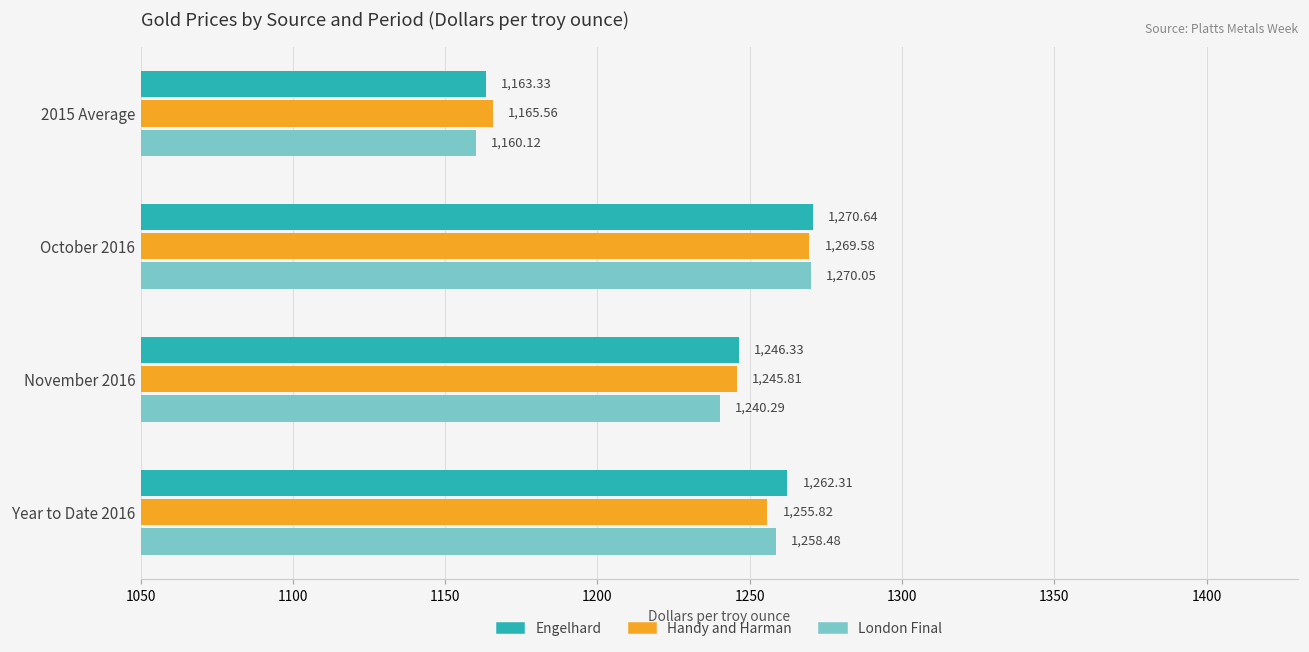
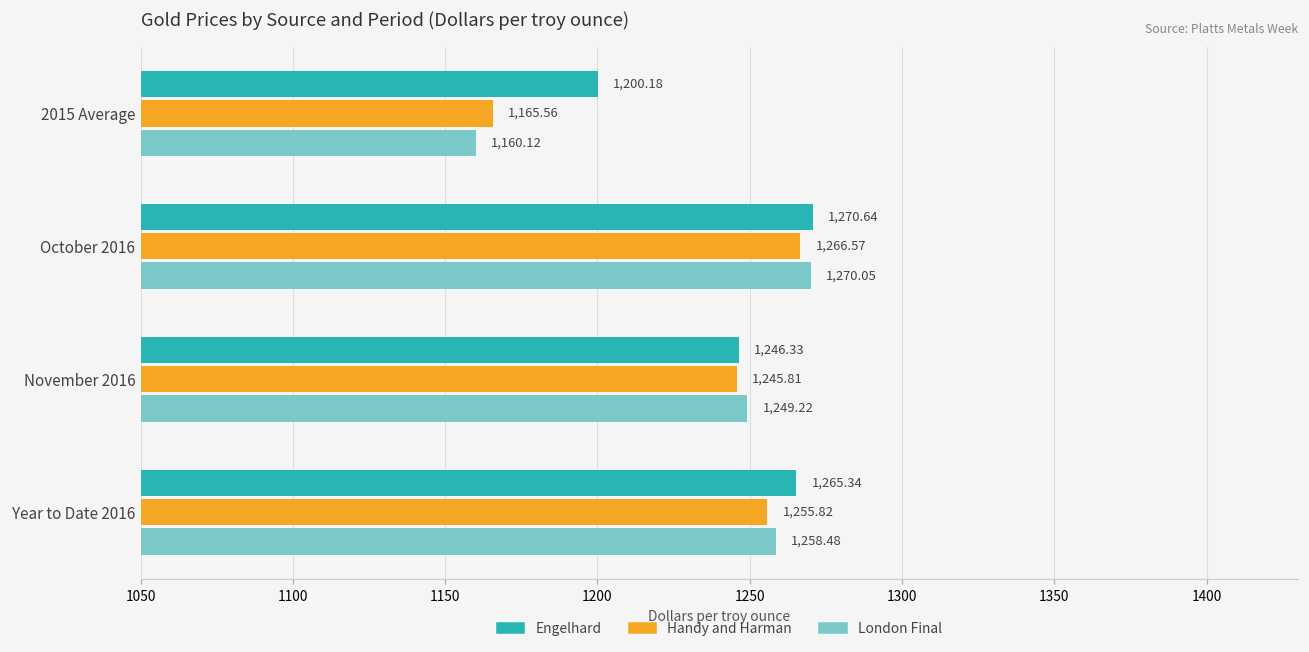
Engelhard, 2015 Average: 1,163.33 -> 1,200.18
Handy and Harman, October 2016: 1,269.58 -> 1,266.57
London Final, November 2016: 1,240.29 -> 1,249.22
Engelhard, Year to Date 2016: 1,262.31 -> 1,265.34
